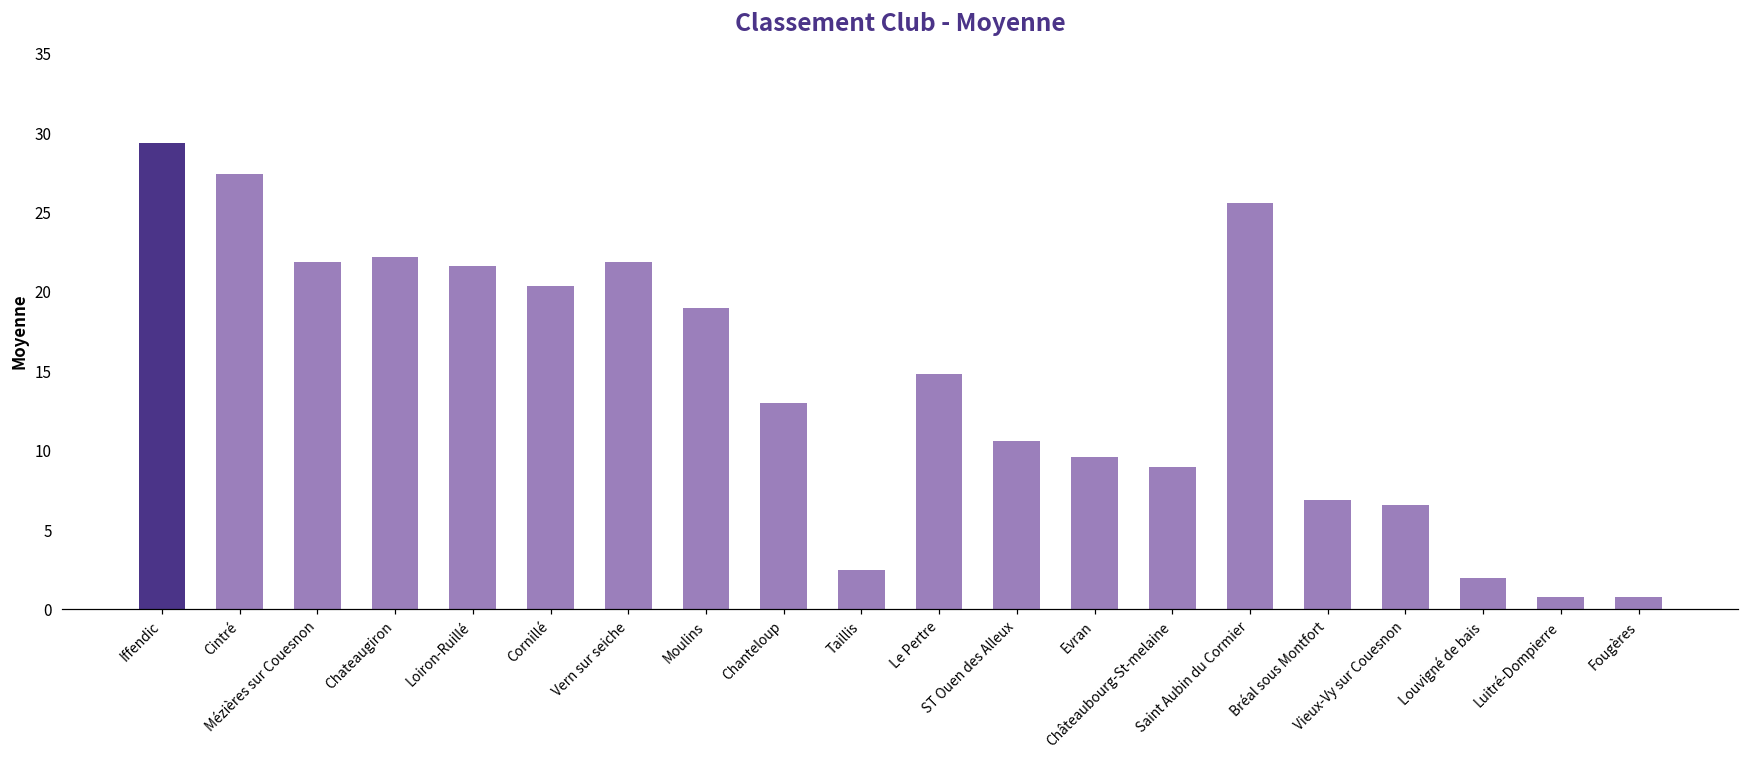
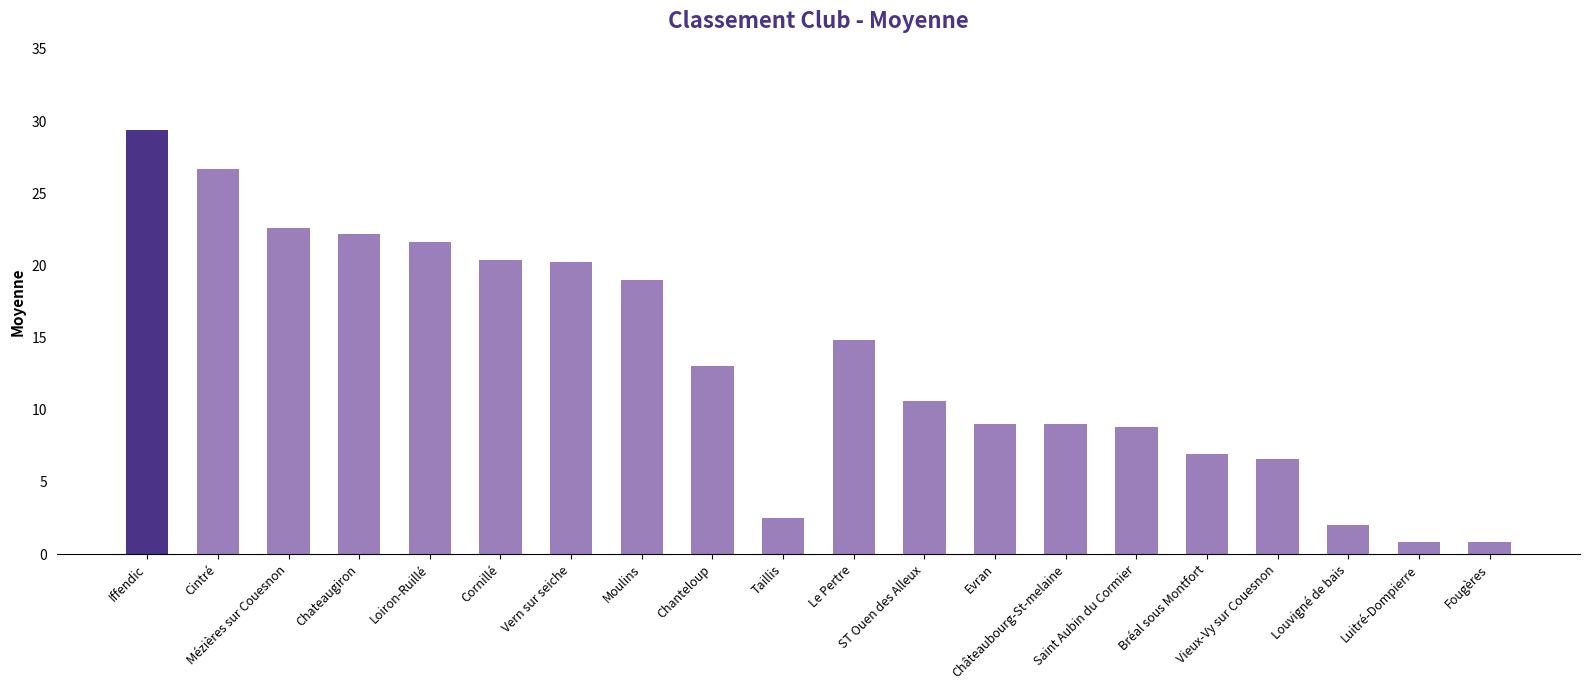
Cintré: 27.4 -> 26.7
Mézières sur Couesnon: 21.9 -> 22.6
Vern sur seiche: 21.9 -> 20.2
Evran: 9.6 -> 9.0
Saint Aubin du Cormier: 25.6 -> 8.8
